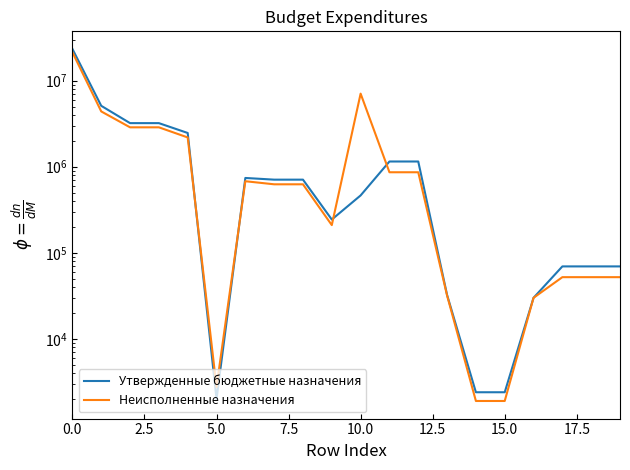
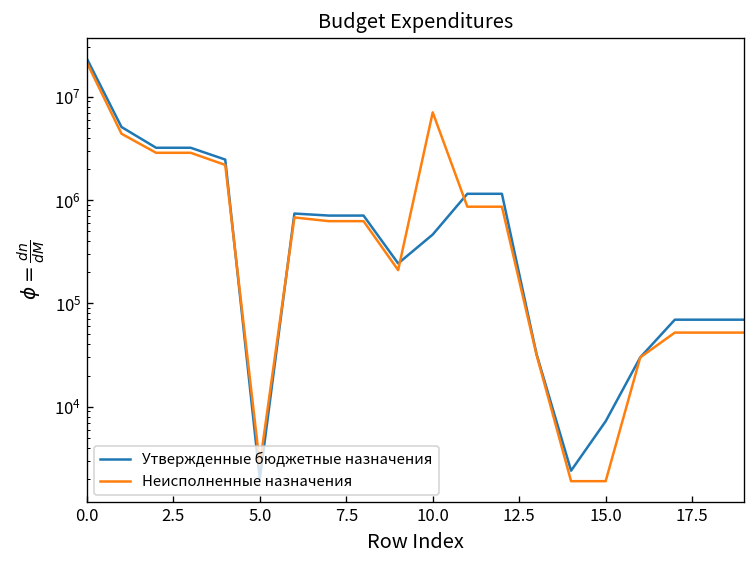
Утвержденные бюджетные назначения, 15.0: 2400 -> 7000
